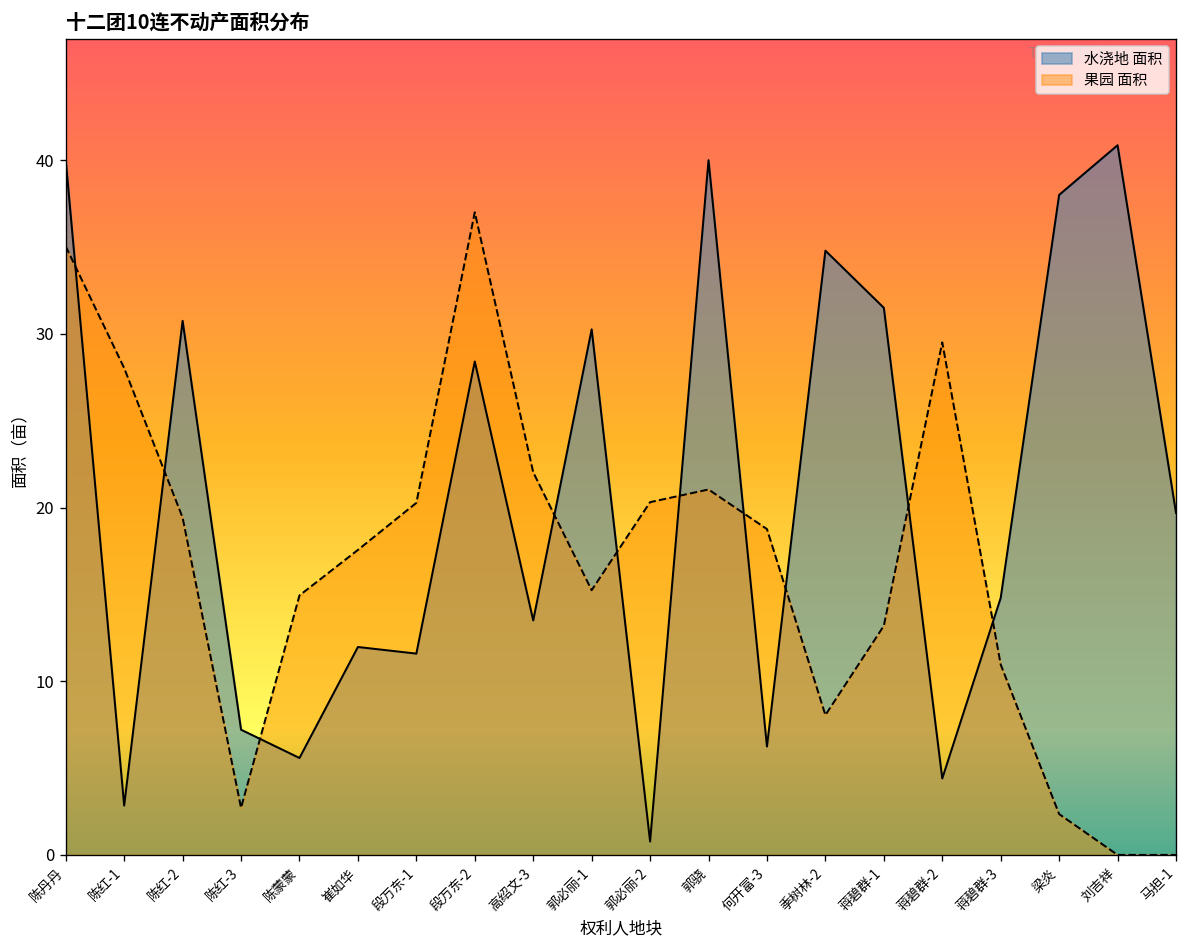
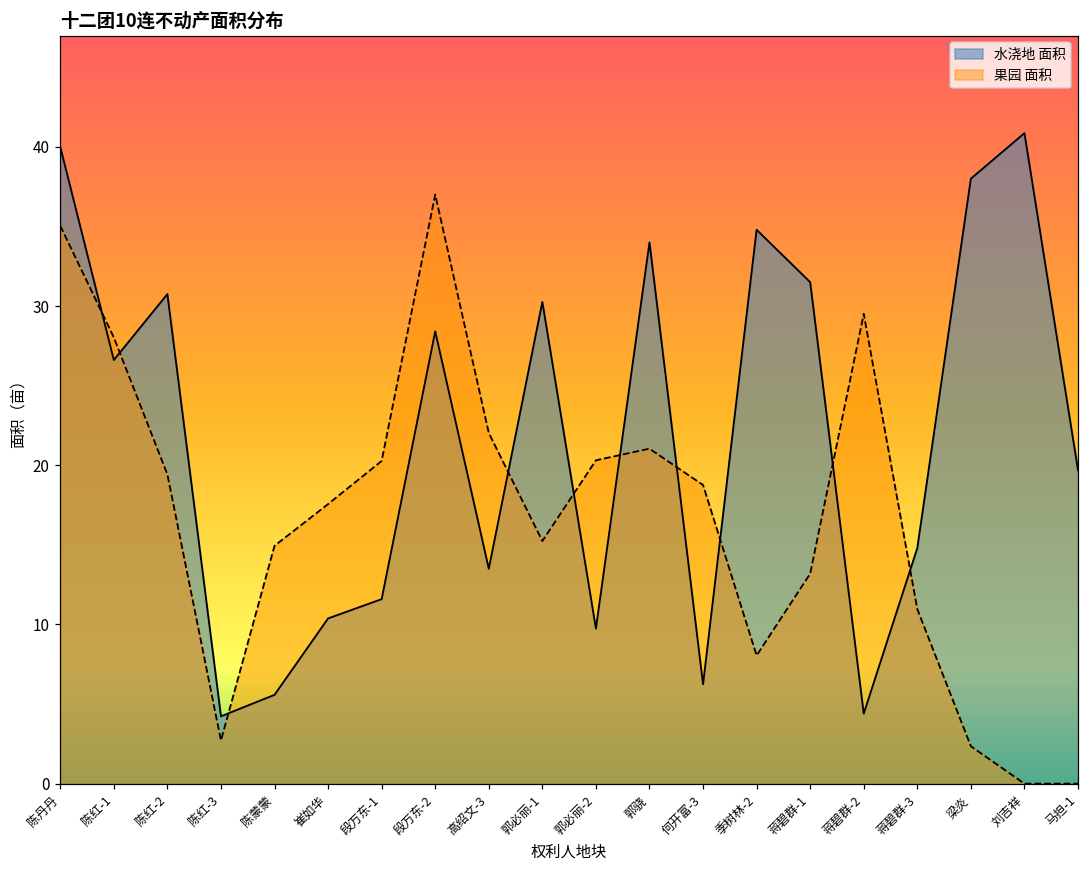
水浇地 面积, 陈红-1: 2.8 -> 26.6
水浇地 面积, 陈红-3: 7.2 -> 4.2
水浇地 面积, 崔如华: 12.0 -> 10.4
水浇地 面积, 郭必丽-2: 0.8 -> 9.7
水浇地 面积, 郭骁: 40 -> 34
